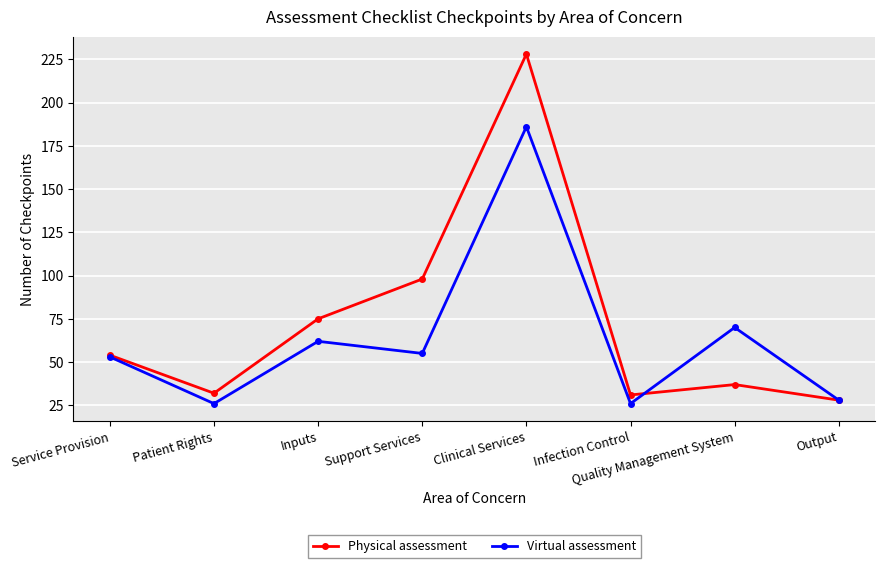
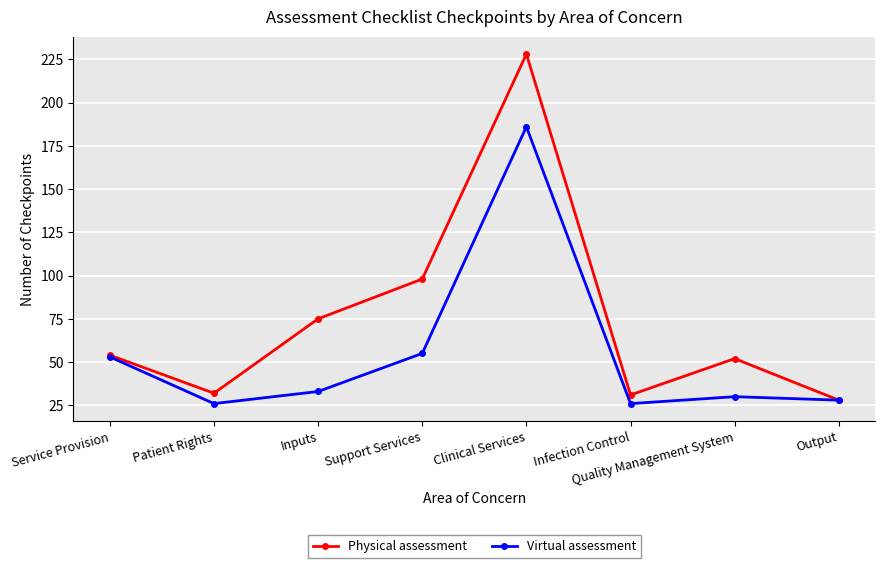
Virtual assessment, Inputs: 62 -> 33
Physical assessment, Quality Management System: 37 -> 52
Virtual assessment, Quality Management System: 70 -> 30
